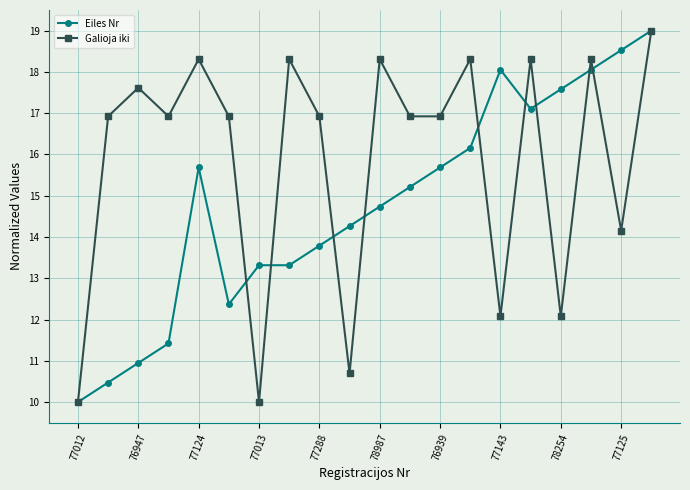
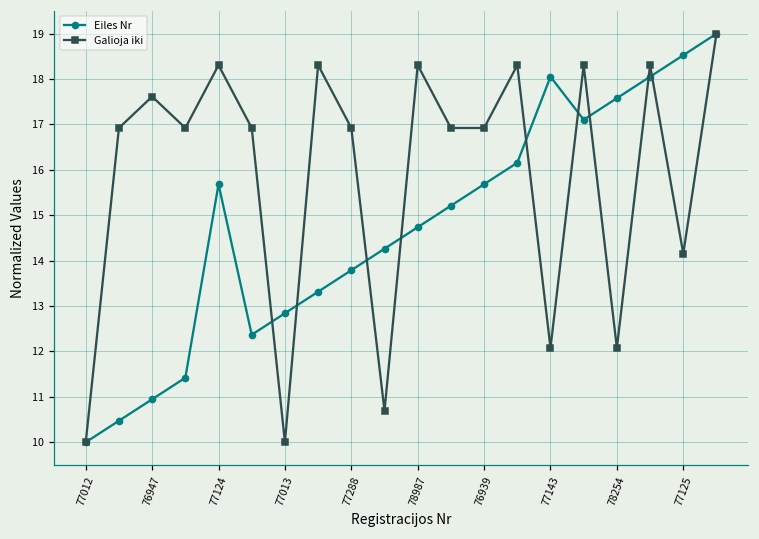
Eiles Nr, 77013: 13.3 -> 12.8
